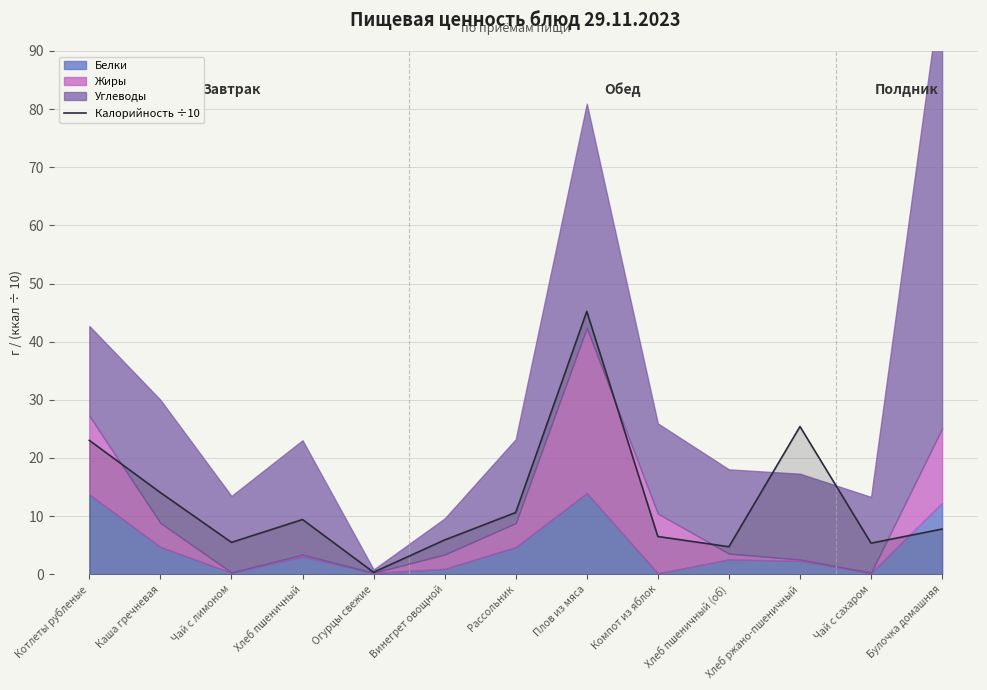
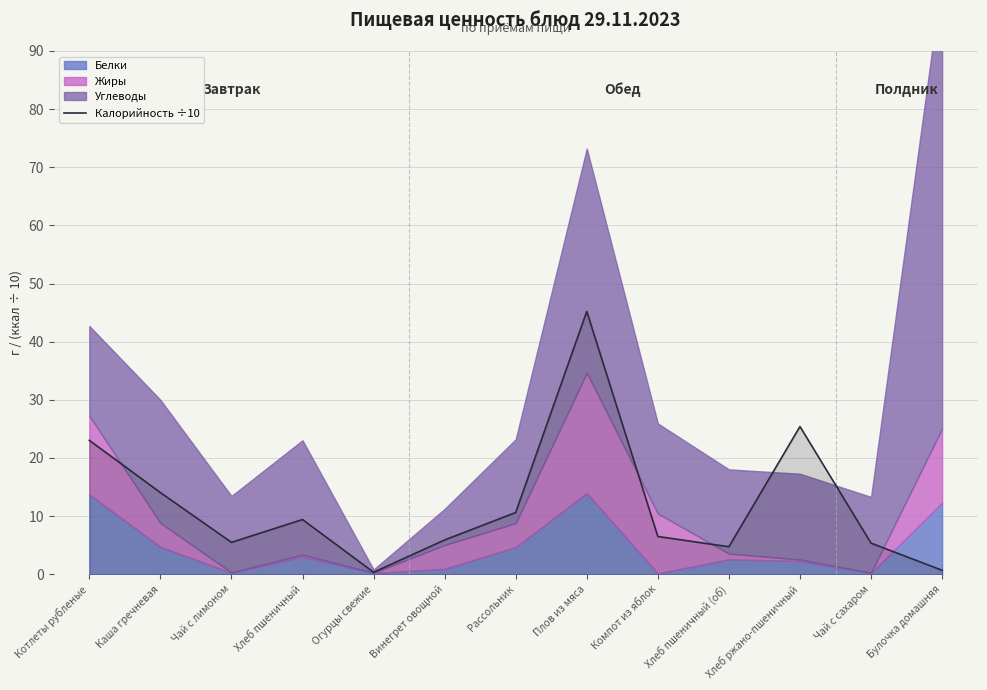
Жиры, Винегрет овощной: 2 -> 4
Жиры, Плов из мяса: 28 -> 21
Калорийность ÷10, Булочка домашняя: 8 -> 1
